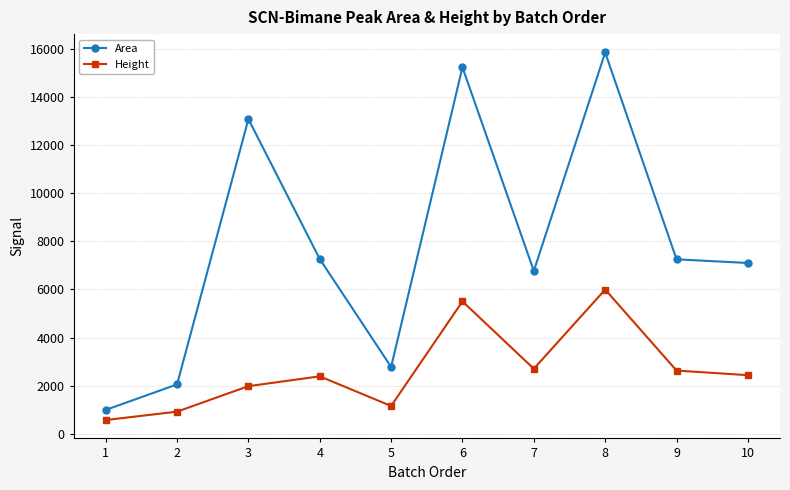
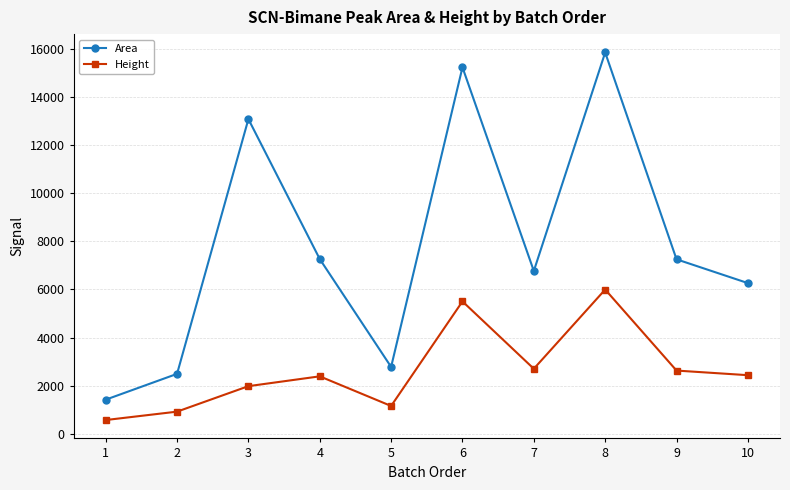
Area, 1: 1000 -> 1400
Area, 2: 2100 -> 2500
Area, 10: 7100 -> 6300
